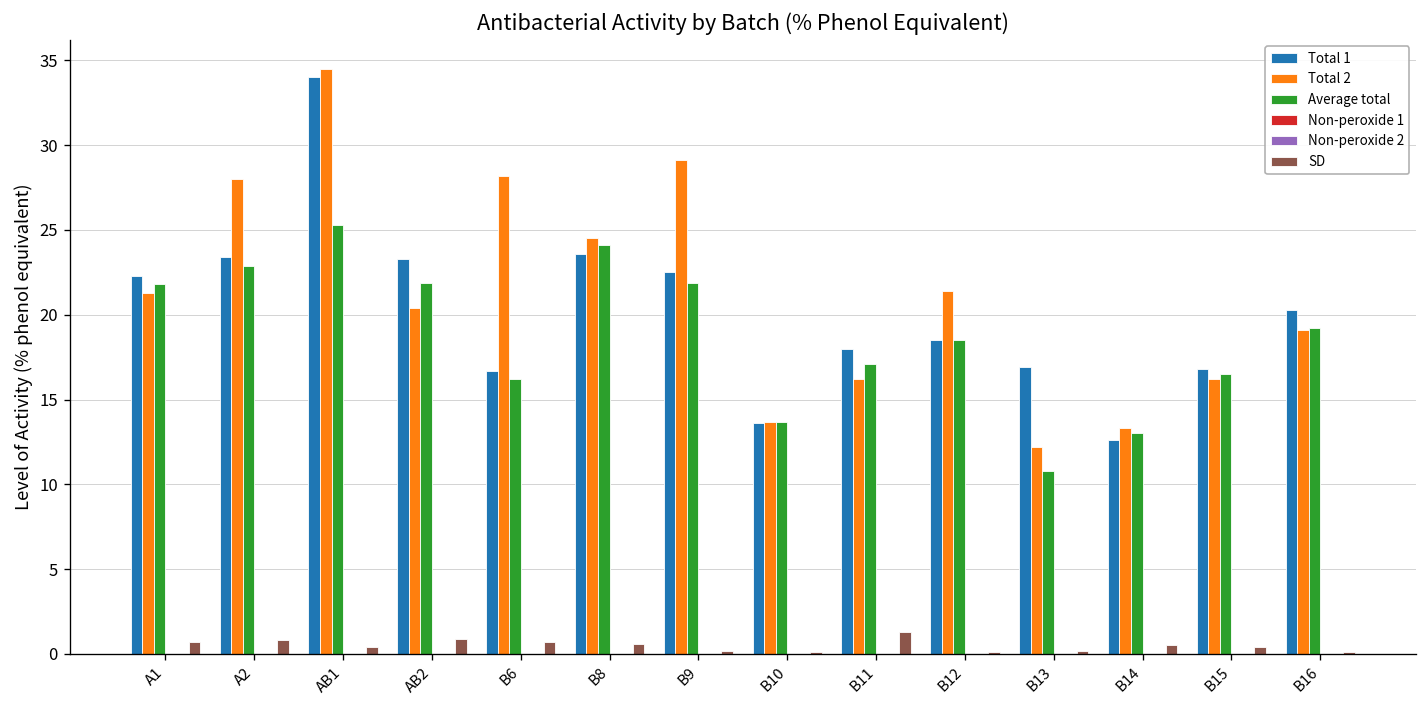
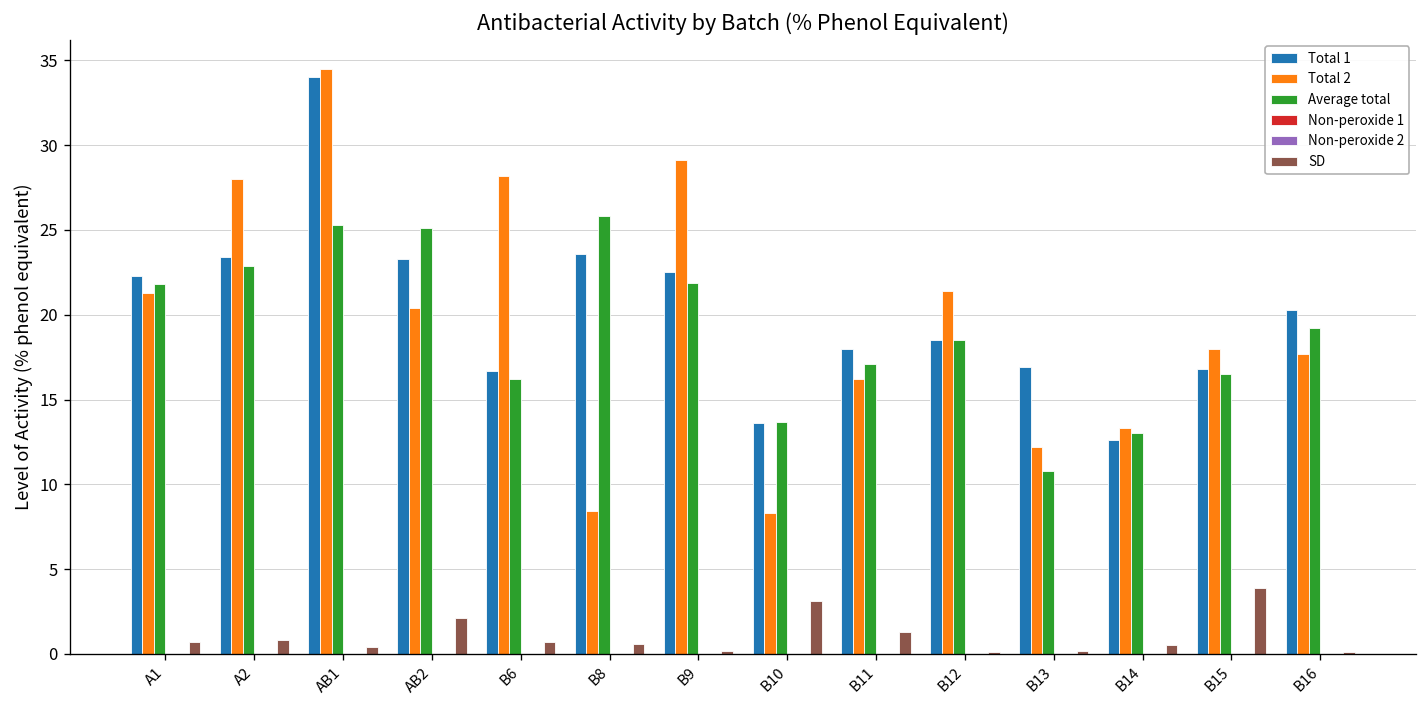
Average total, AB2: 21.9 -> 25.1
SD, AB2: 0.9 -> 2.1
Total 2, B8: 24.5 -> 8.4
Average total, B8: 24.1 -> 25.8
Total 2, B10: 13.7 -> 8.3
SD, B10: 0.1 -> 3.1
Total 2, B15: 16.2 -> 18.0
SD, B15: 0.4 -> 3.9
Total 2, B16: 19.1 -> 17.7
